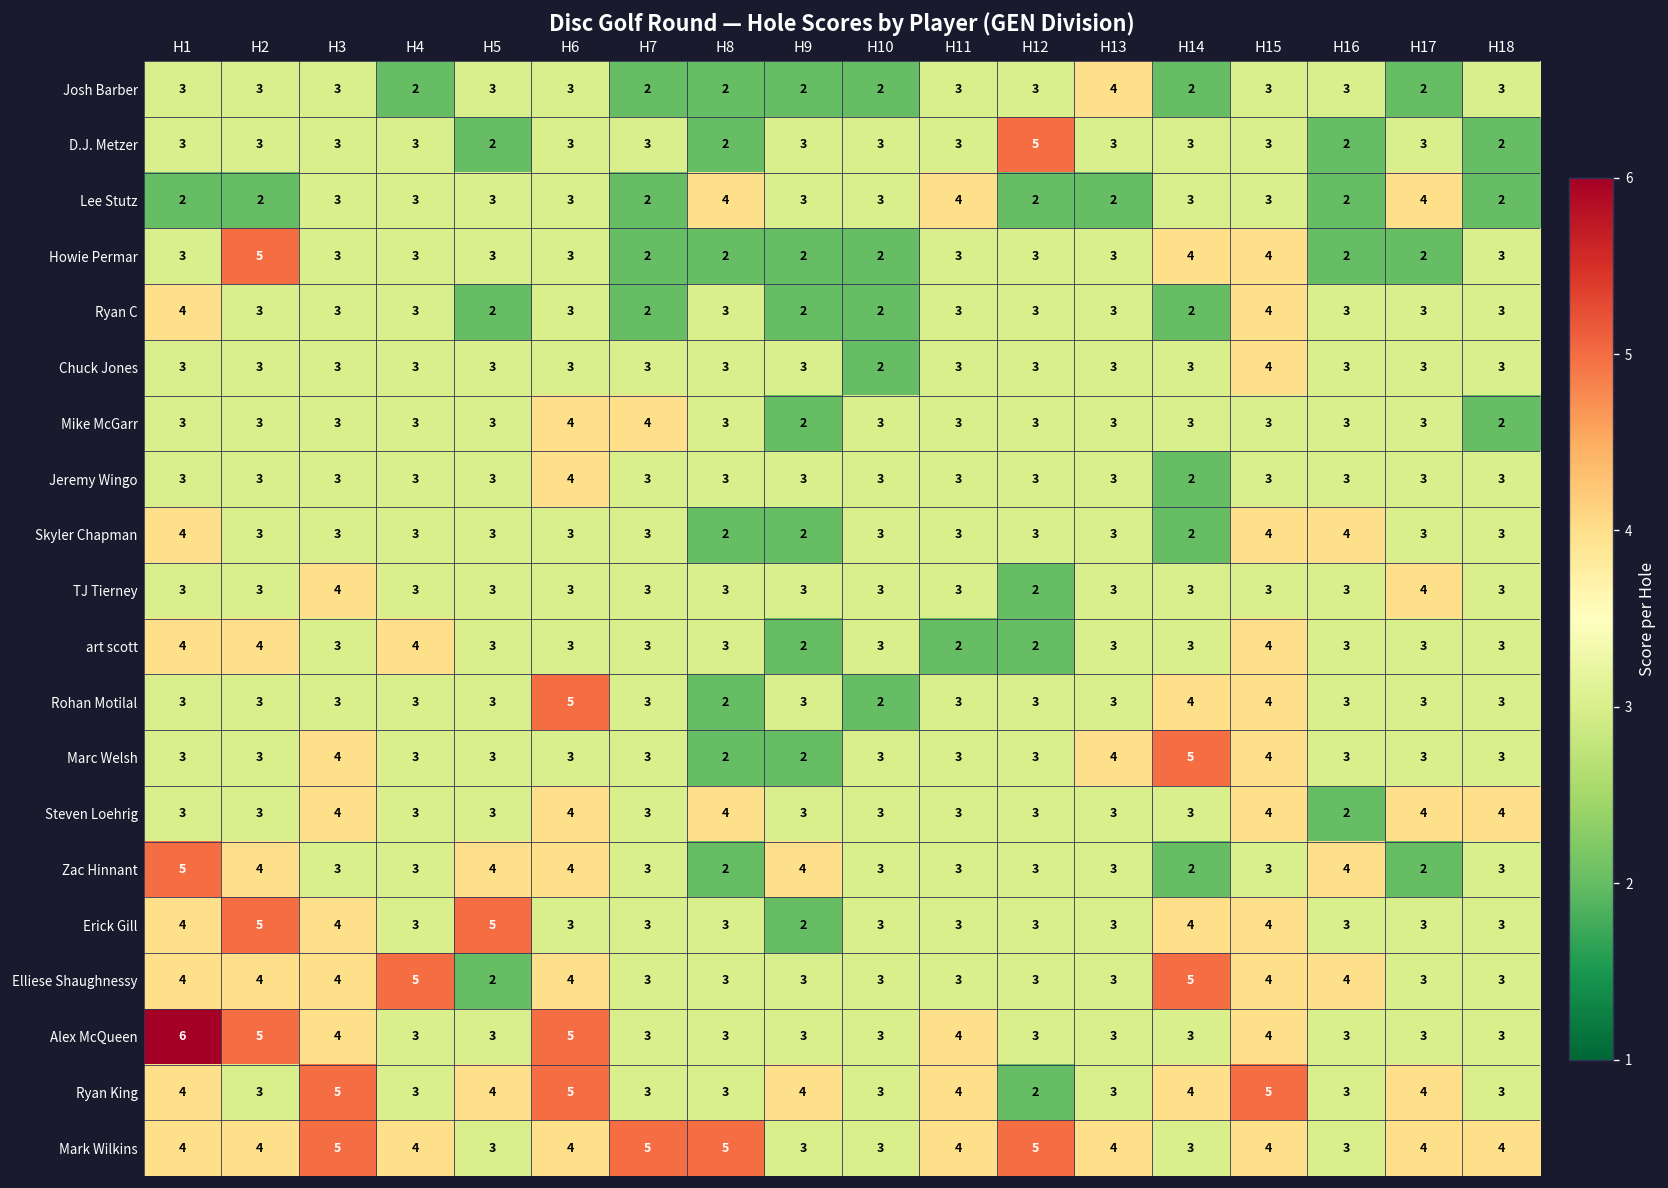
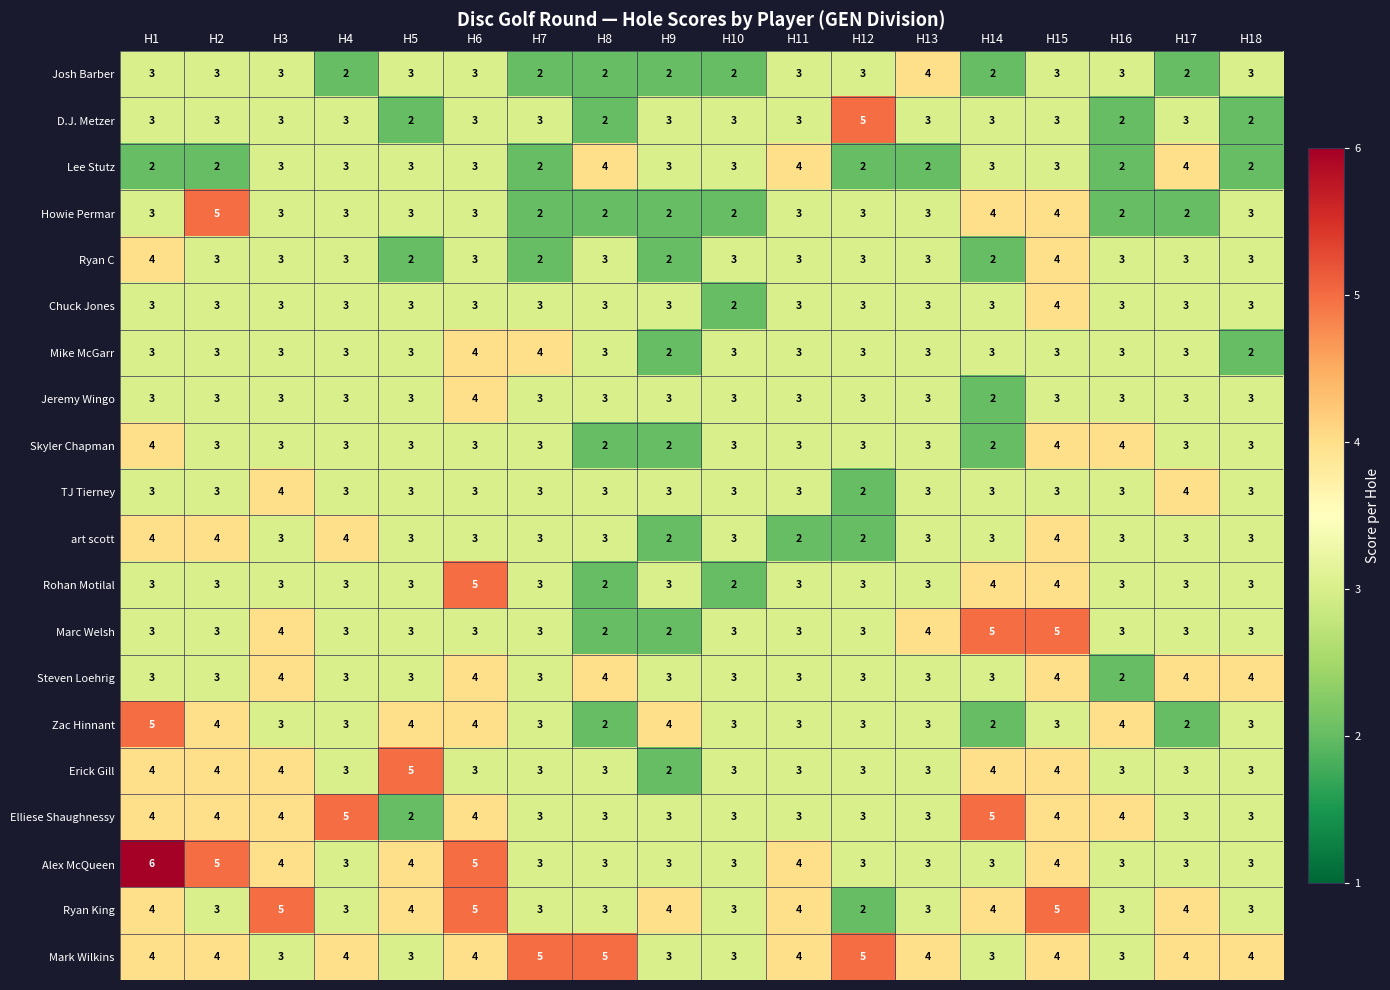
Ryan C, H10: 2 -> 3
Marc Welsh, H15: 4 -> 5
Erick Gill, H2: 5 -> 4
Alex McQueen, H5: 3 -> 4
Mark Wilkins, H3: 5 -> 3
